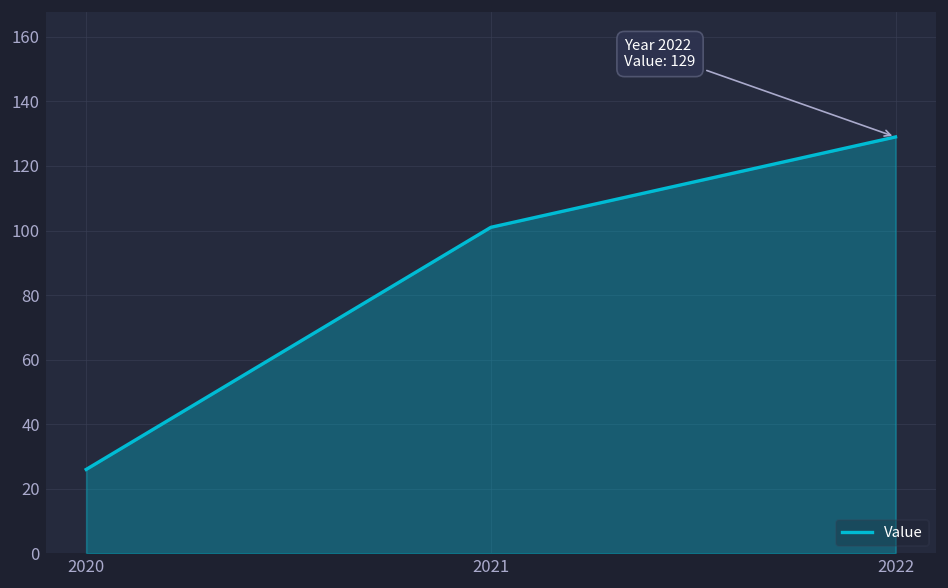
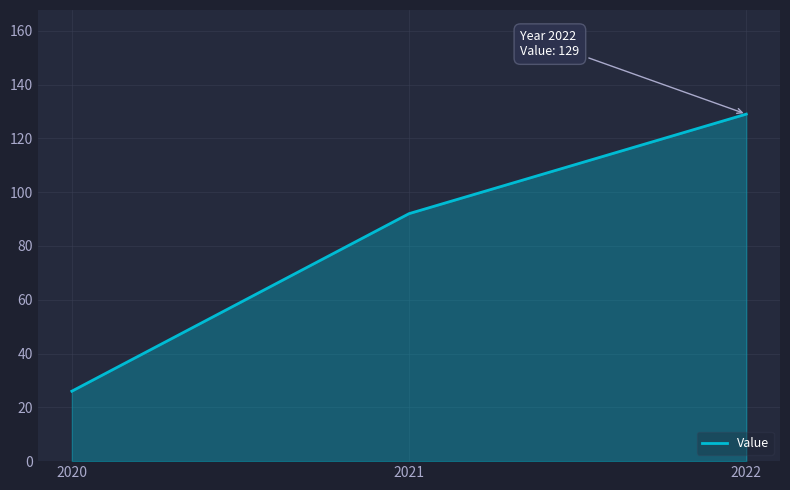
2021: 101 -> 92
